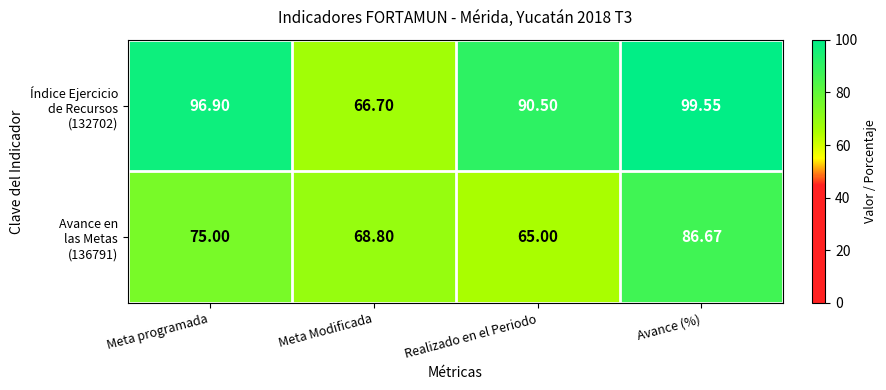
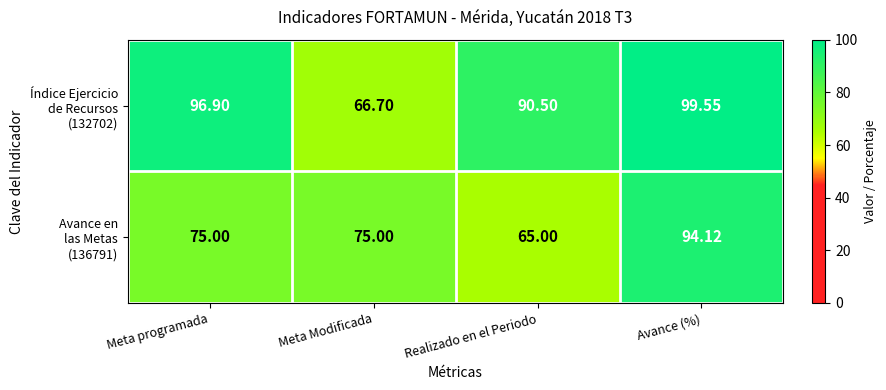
Avance en las Metas (136791), Meta Modificada: 68.80 -> 75.00
Avance en las Metas (136791), Avance (%): 86.67 -> 94.12
